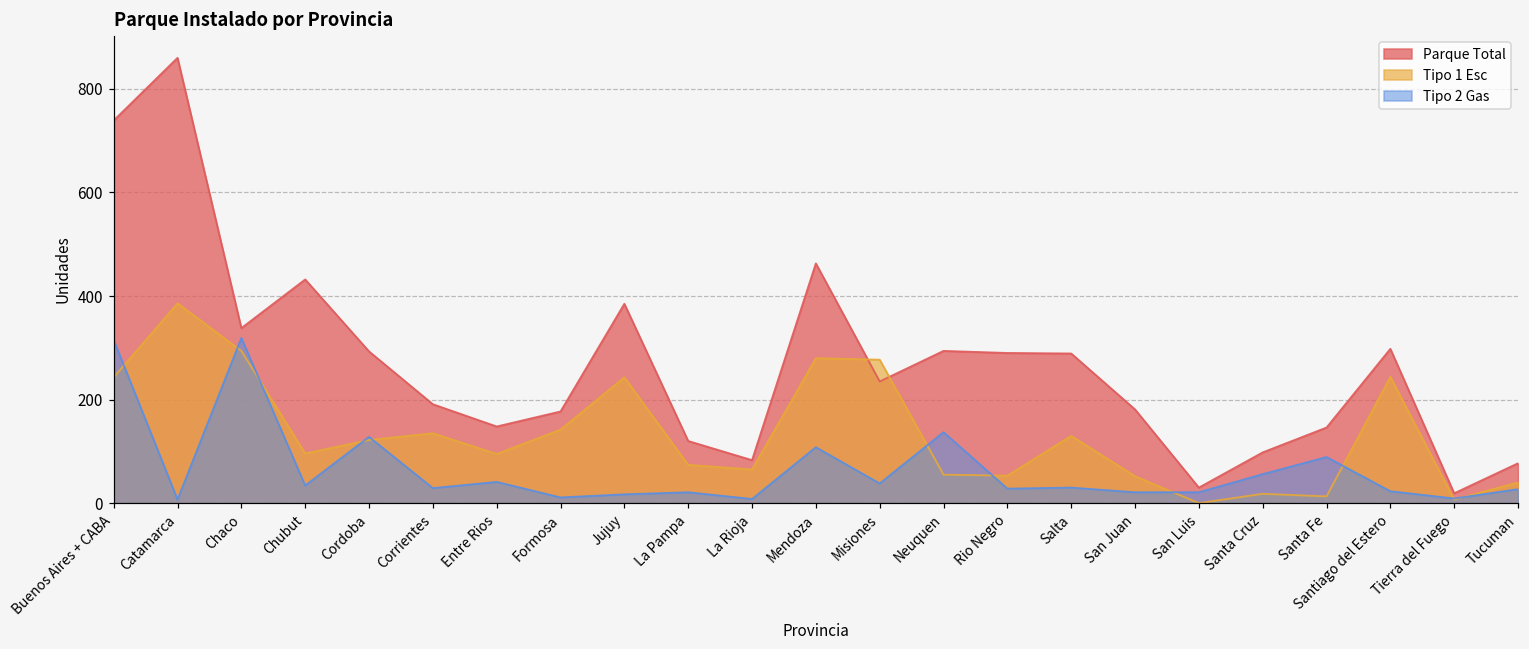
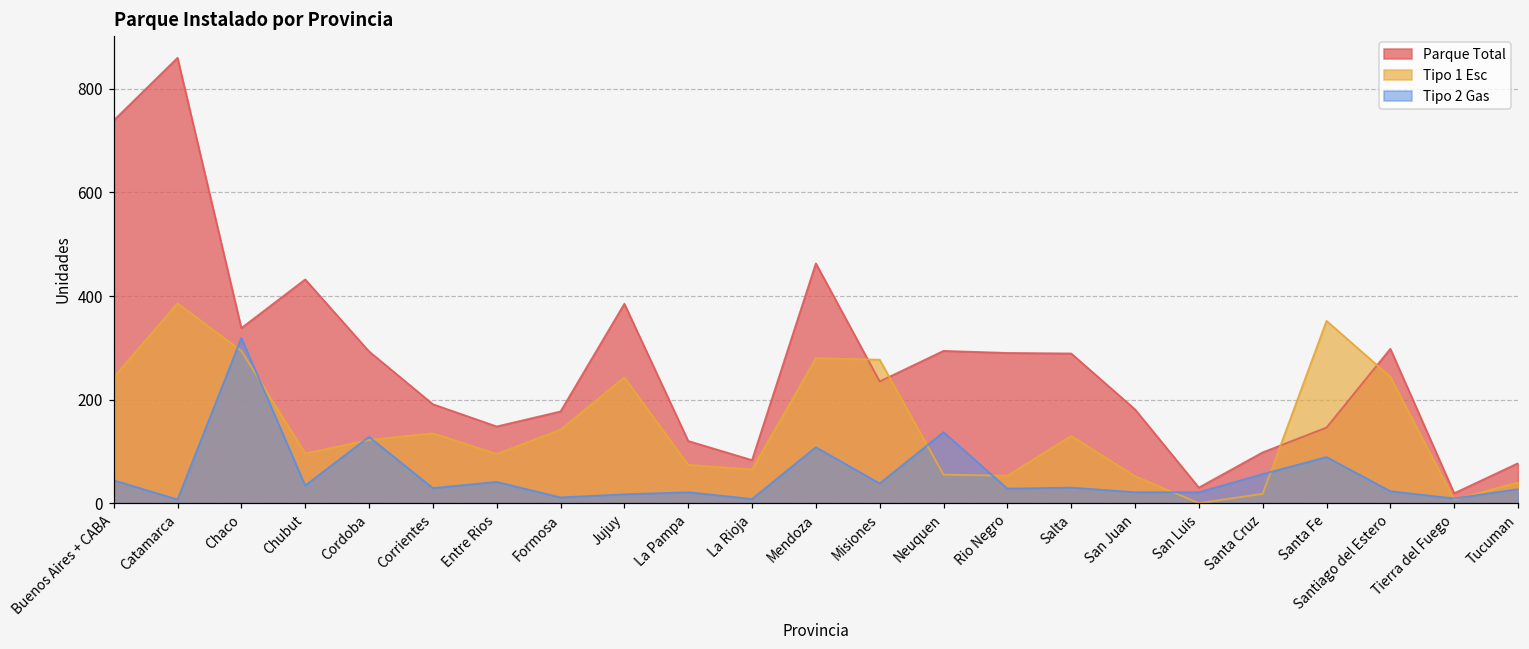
Tipo 2 Gas, Buenos Aires + CABA: 320 -> 40
Tipo 1 Esc, Santa Fe: 10 -> 350
